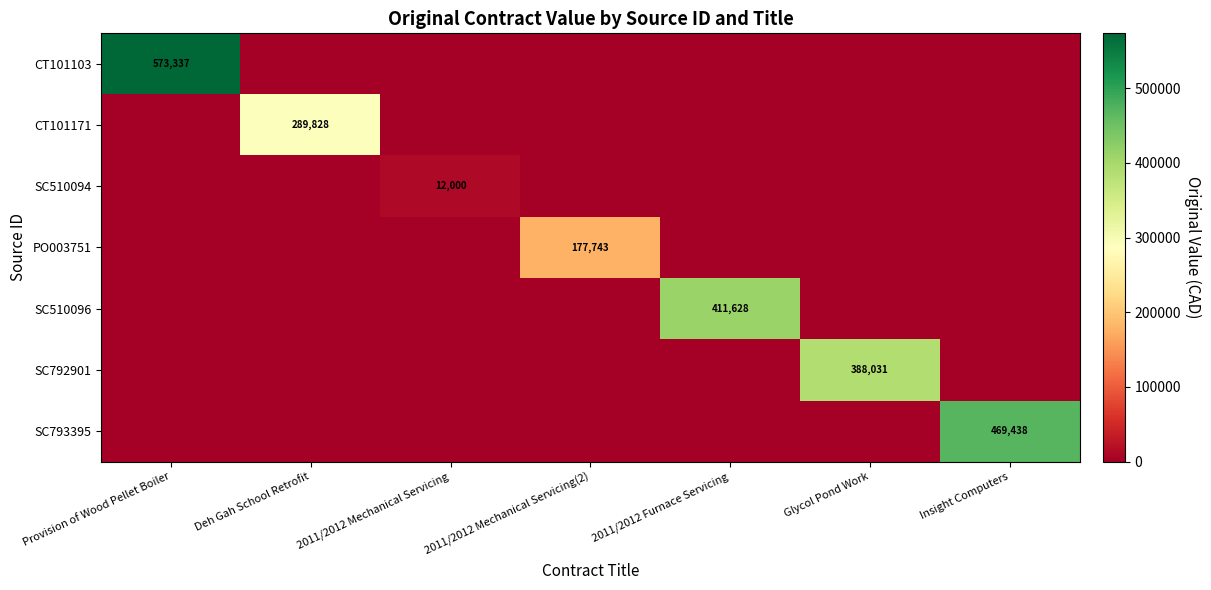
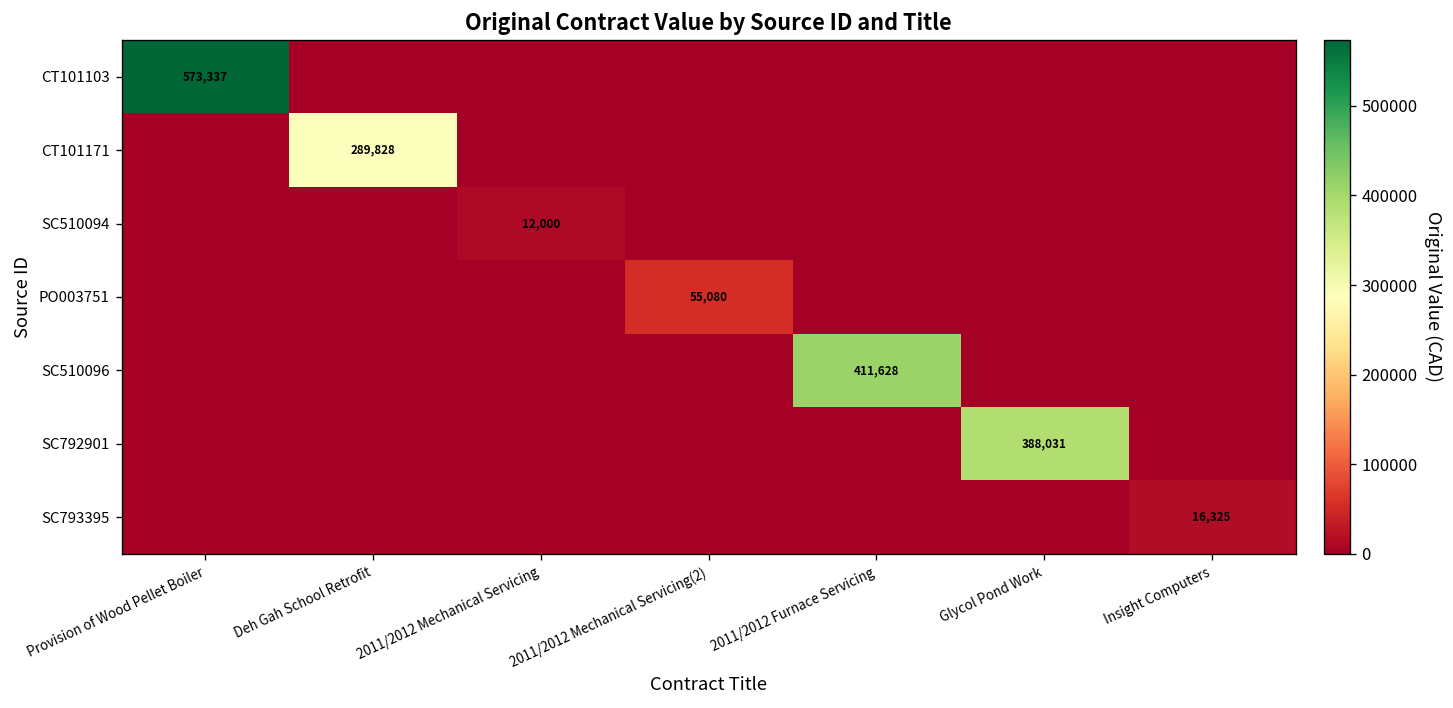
PO003751, 2011/2012 Mechanical Servicing(2): 177,743 -> 55,080
SC793395, Insight Computers: 469,438 -> 16,325
